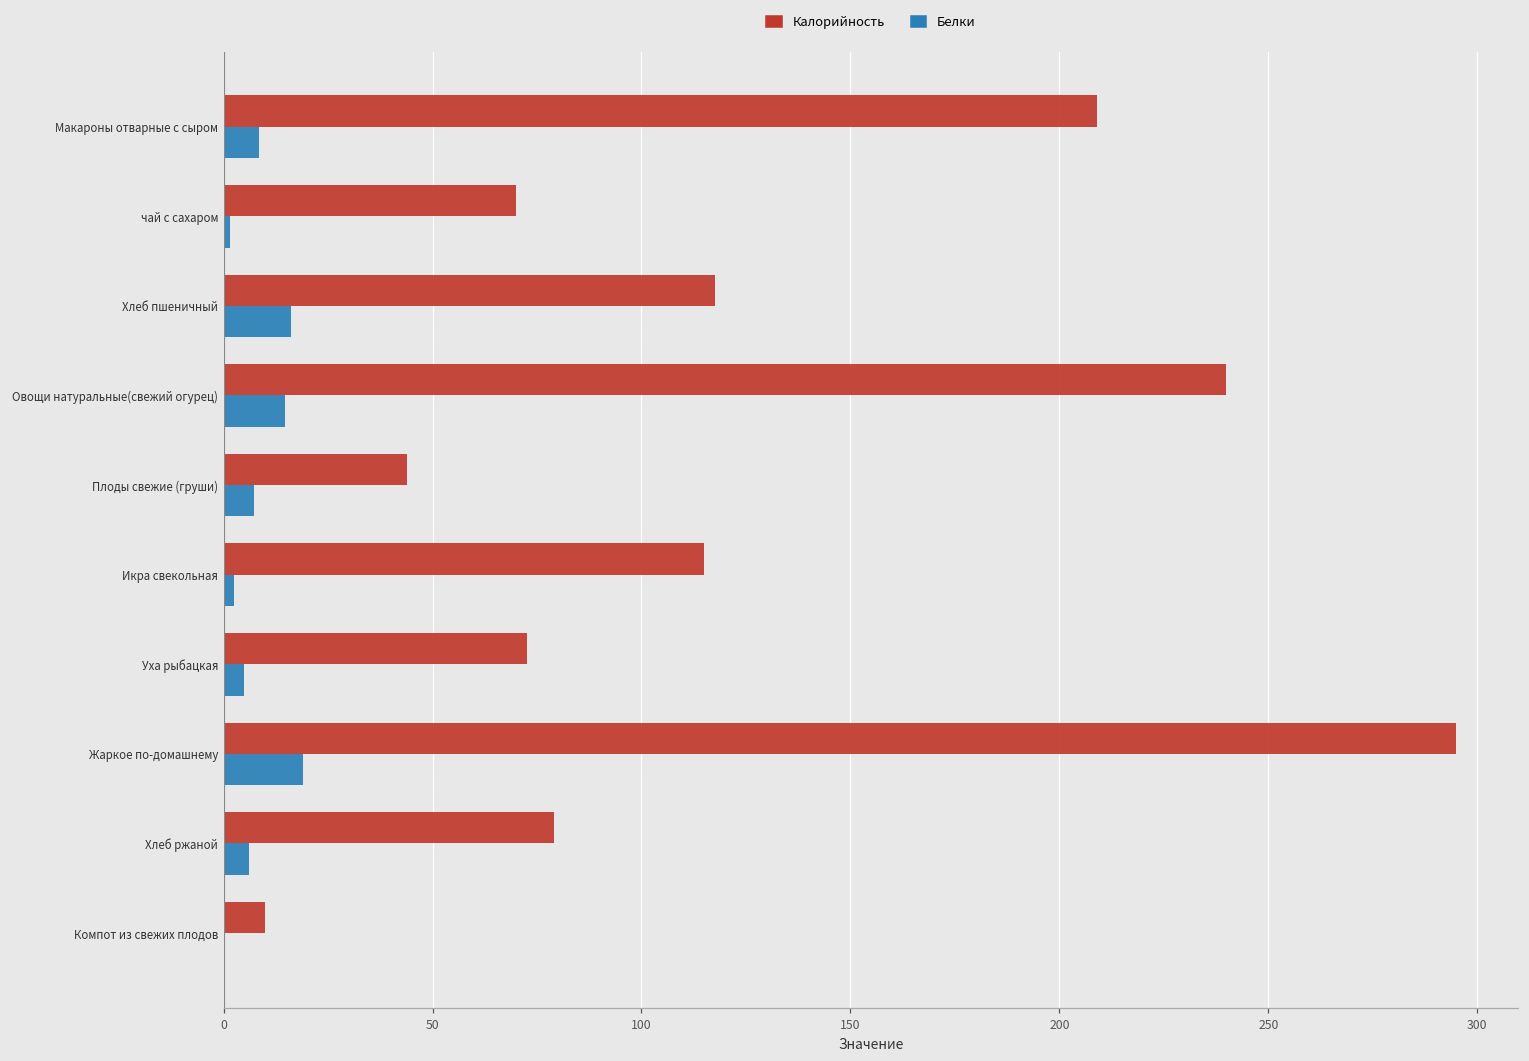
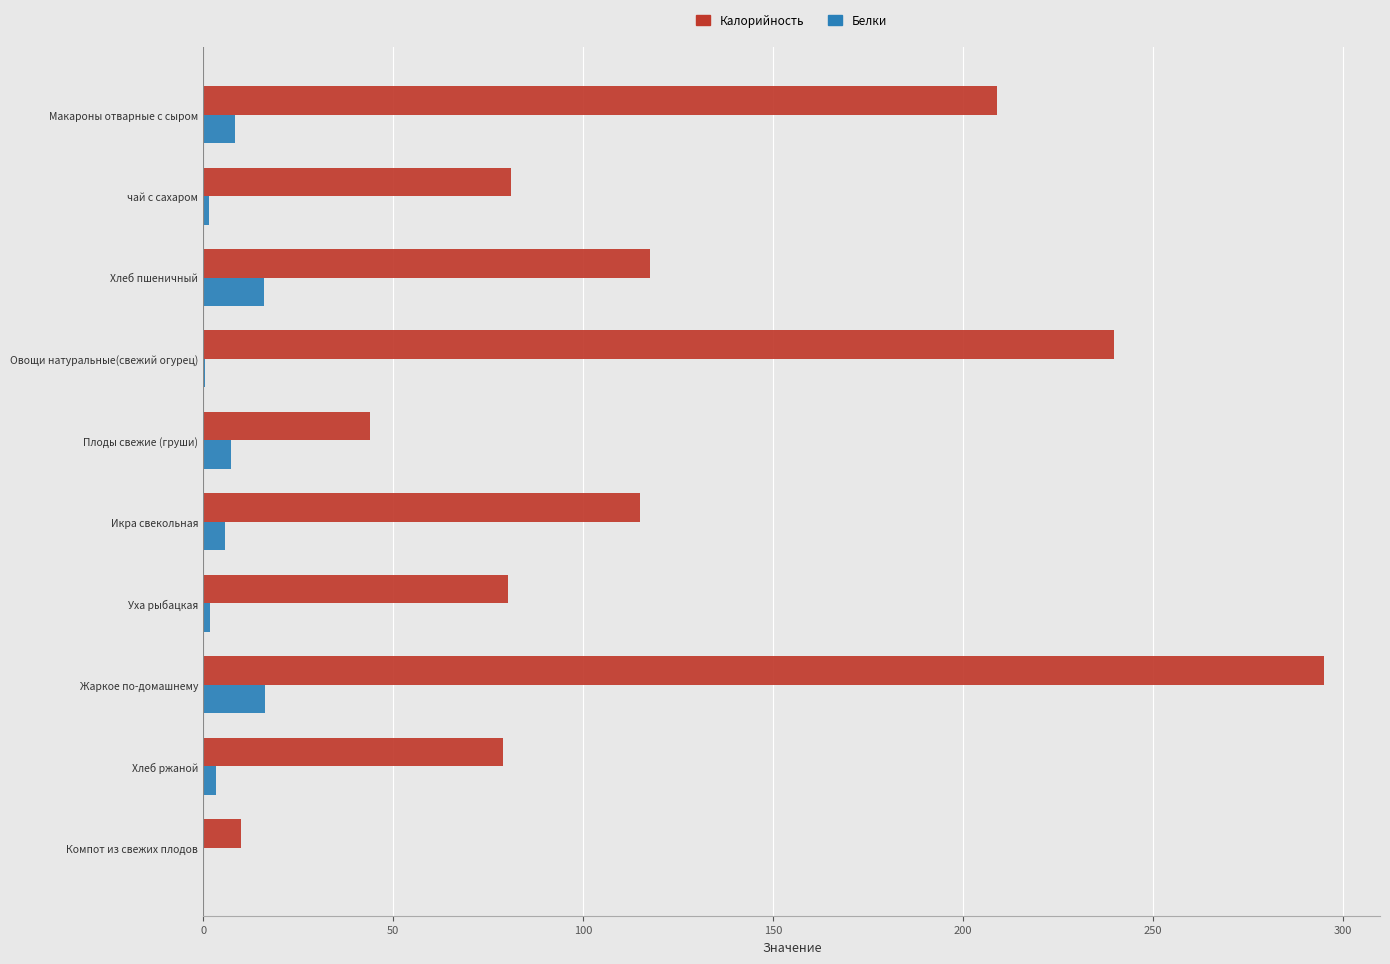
Калорийность, чай с сахаром: 70 -> 81
Белки, Овощи натуральные(свежий огурец): 15 -> 1
Белки, Икра свекольная: 2 -> 6
Калорийность, Уха рыбацкая: 73 -> 80
Белки, Уха рыбацкая: 5 -> 2
Белки, Жаркое по-домашнему: 19 -> 16
Белки, Хлеб ржаной: 6 -> 3
